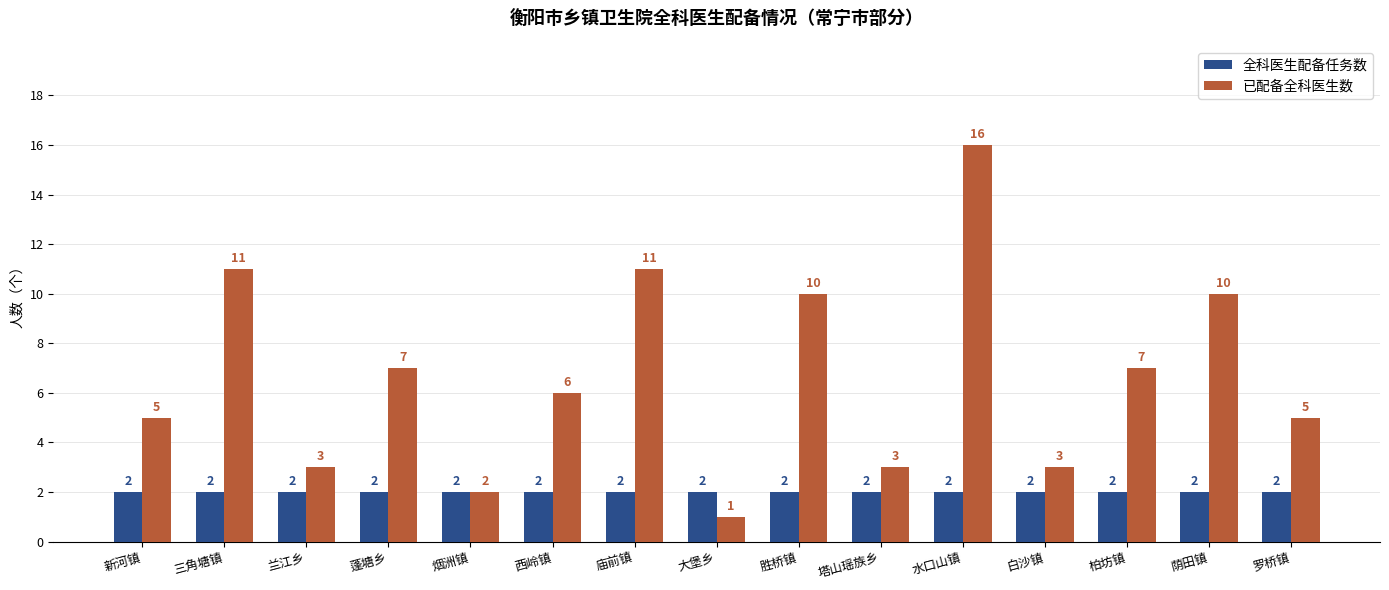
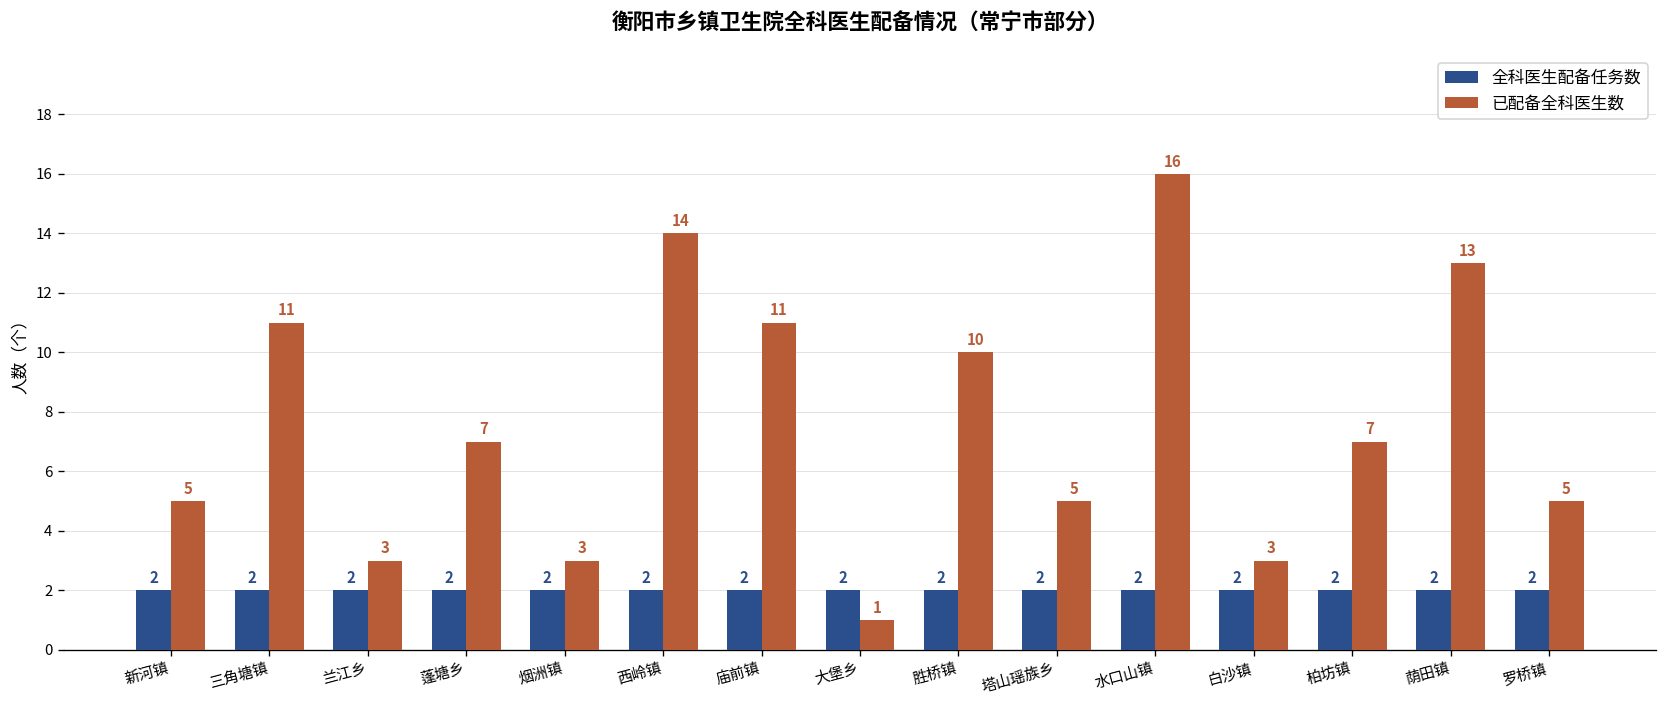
已配备全科医生数, 烟洲镇: 2 -> 3
已配备全科医生数, 西岭镇: 6 -> 14
已配备全科医生数, 塔山瑶族乡: 3 -> 5
已配备全科医生数, 荫田镇: 10 -> 13
